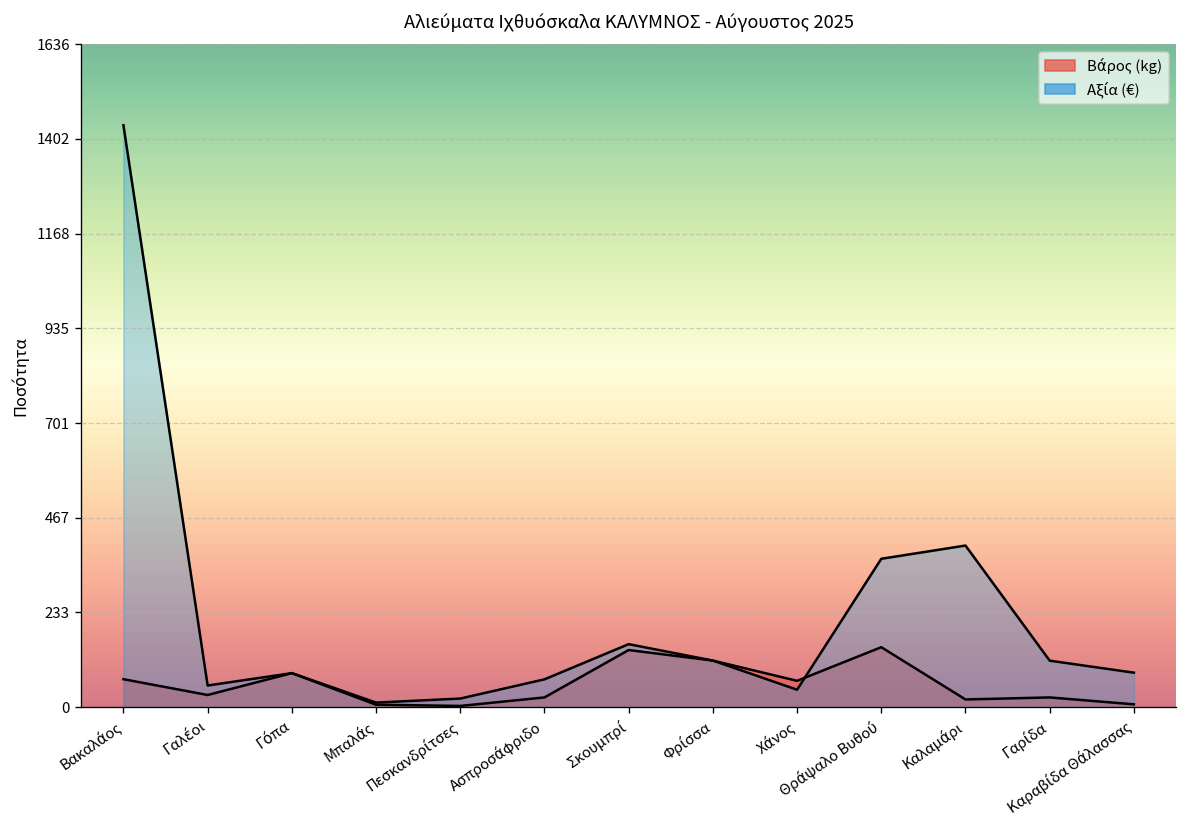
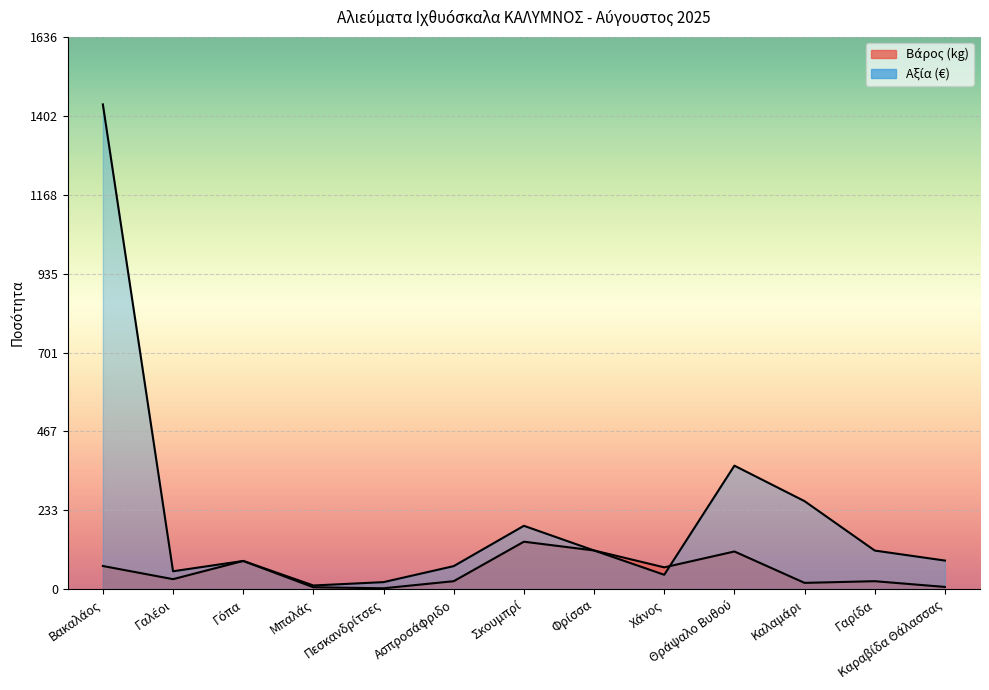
Αξία (€), Σκουμπρί: 160 -> 190
Βάρος (kg), Θράψαλο Βυθού: 150 -> 110
Αξία (€), Καλαμάρι: 400 -> 260
